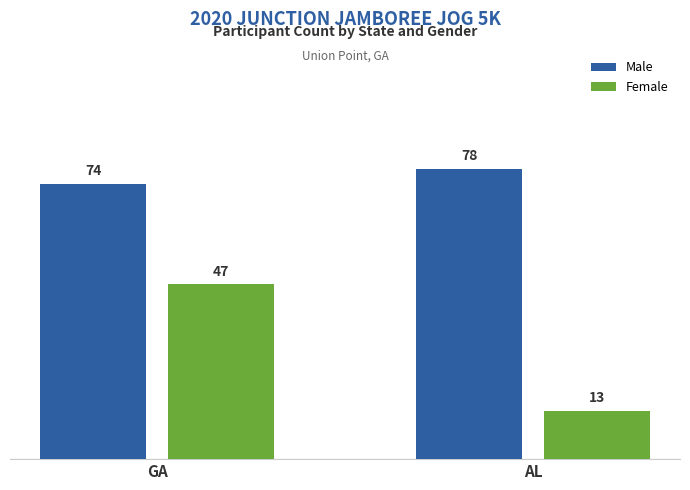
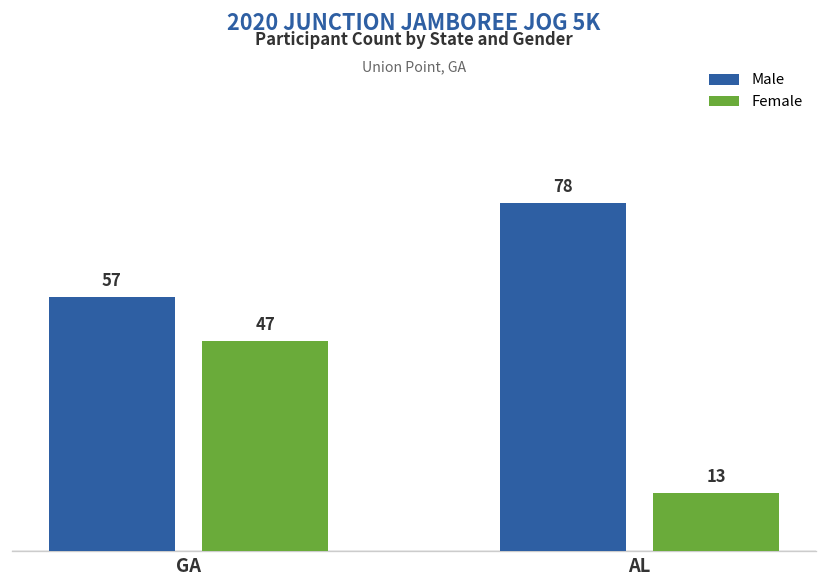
Male, GA: 74 -> 57
